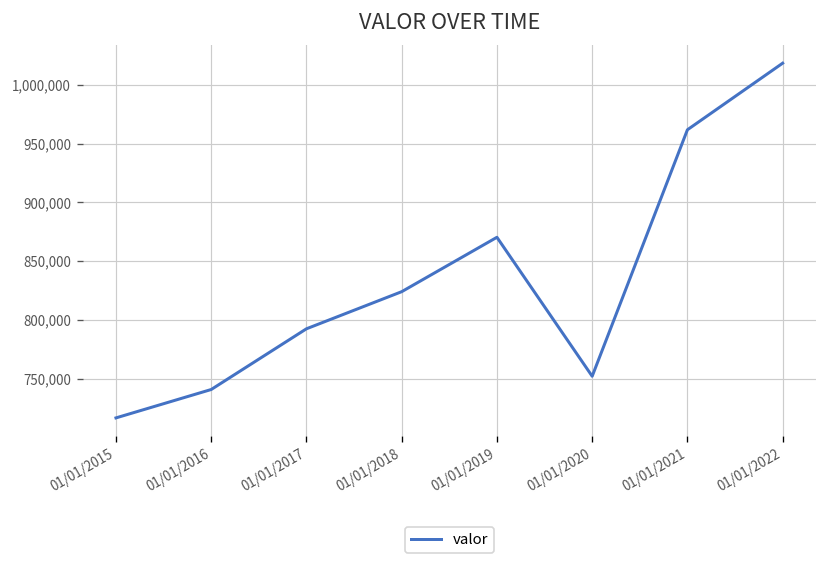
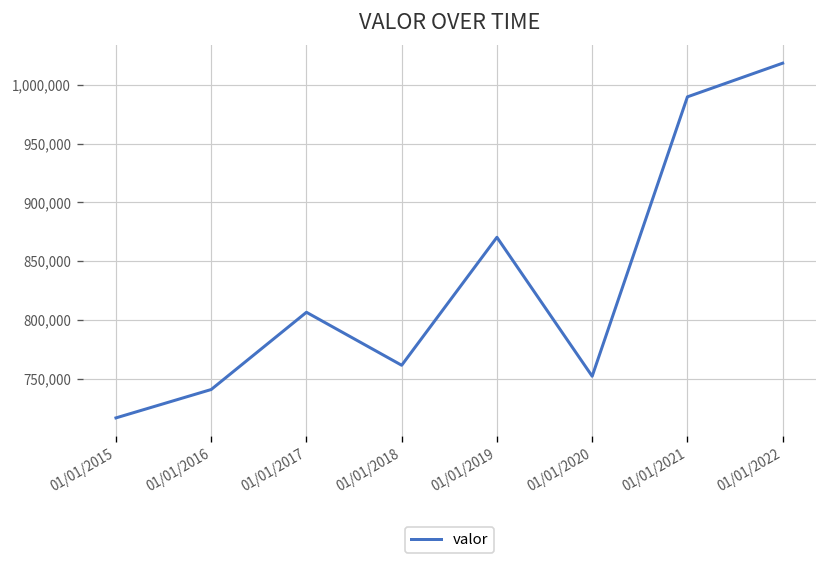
01/01/2017: 790,000 -> 810,000
01/01/2018: 820,000 -> 760,000
01/01/2021: 960,000 -> 990,000
